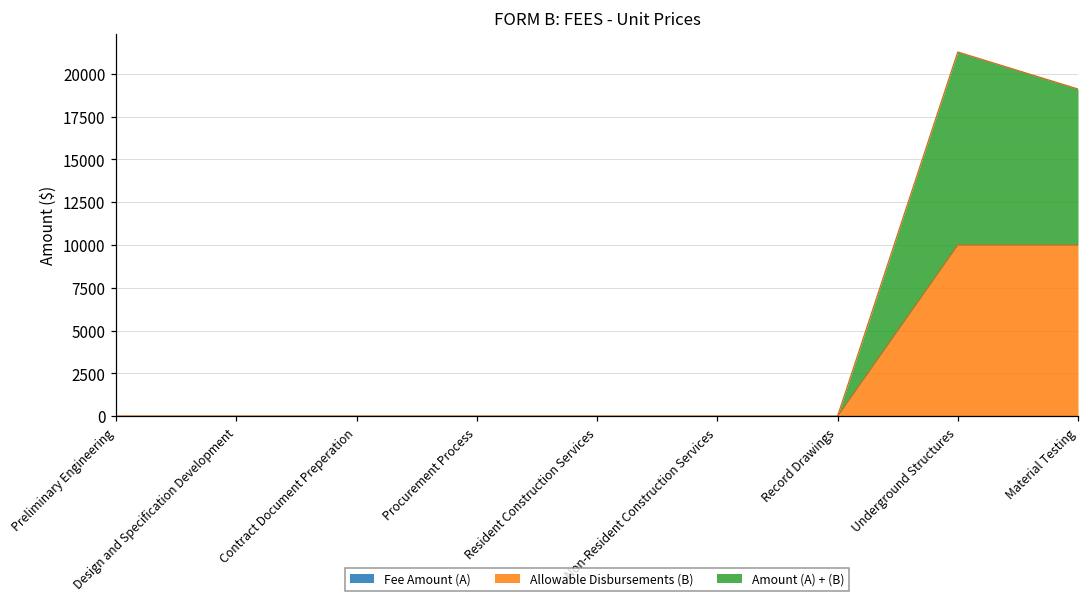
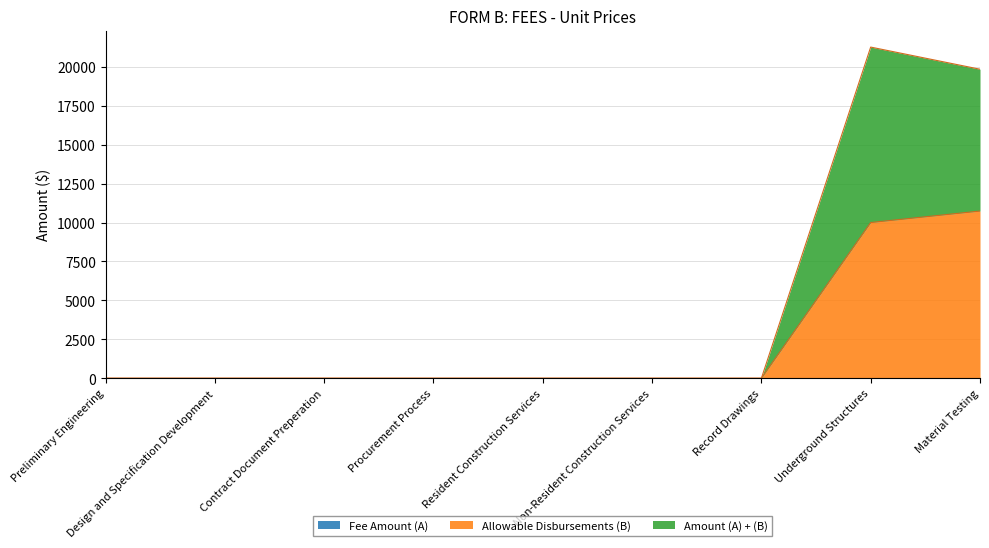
Allowable Disbursements (B), Material Testing: 10000 -> 10700
